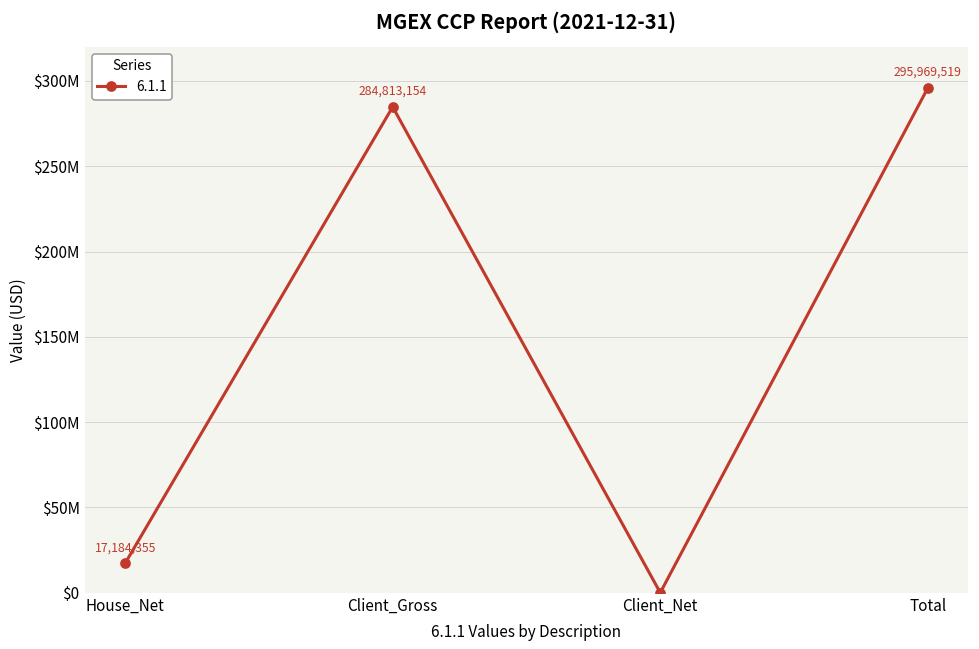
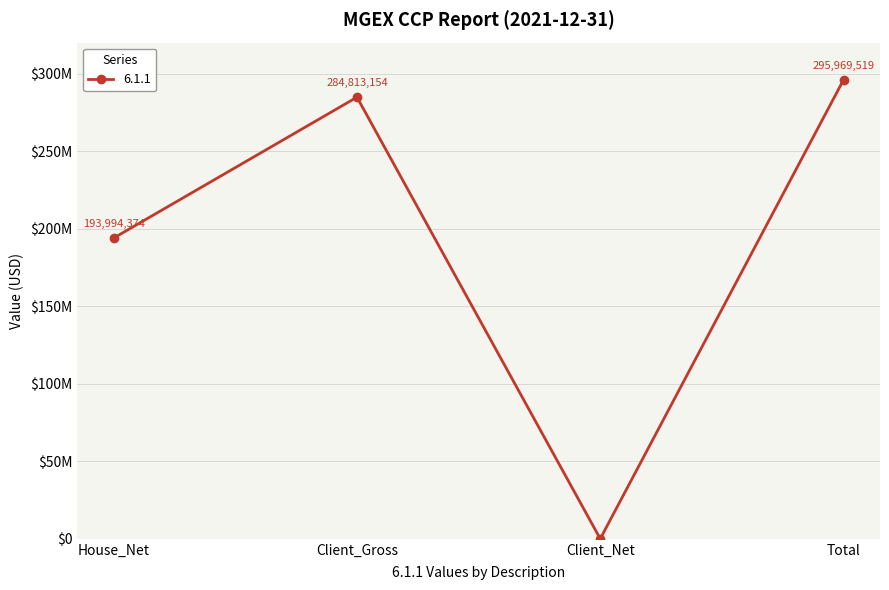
House_Net: 17,184,355 -> 193,994,374
